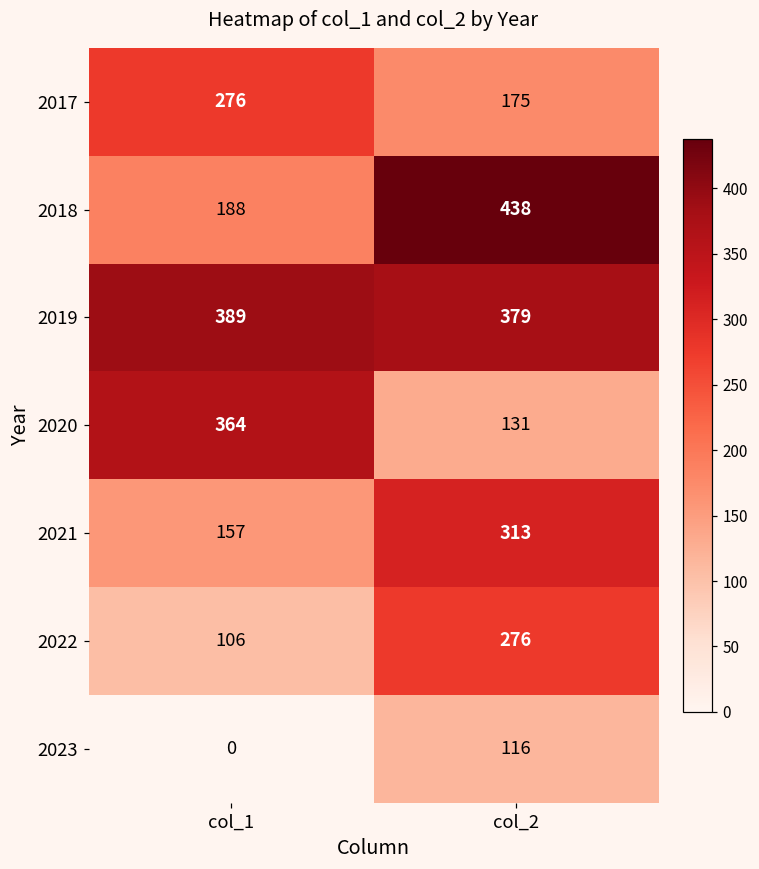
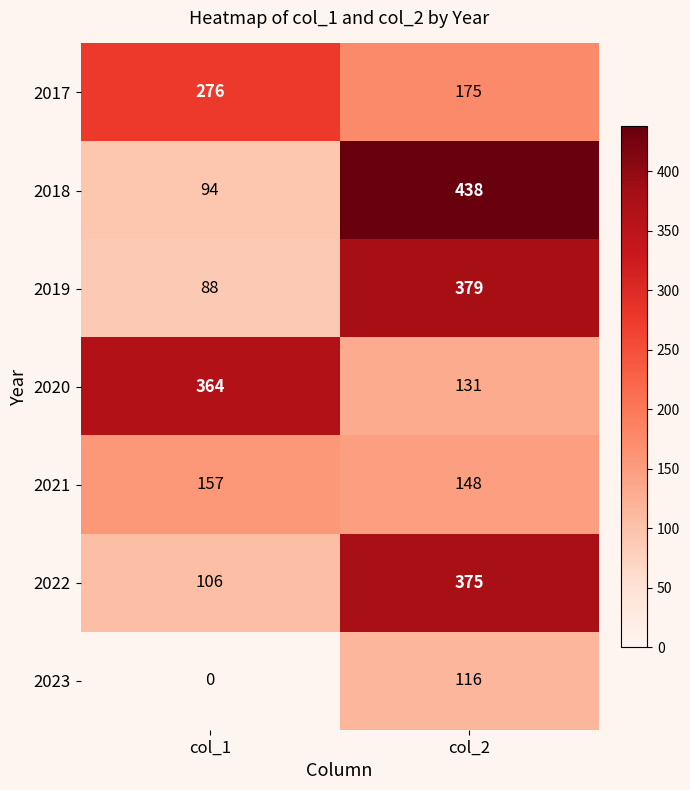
2018, col_1: 188 -> 94
2019, col_1: 389 -> 88
2021, col_2: 313 -> 148
2022, col_2: 276 -> 375
